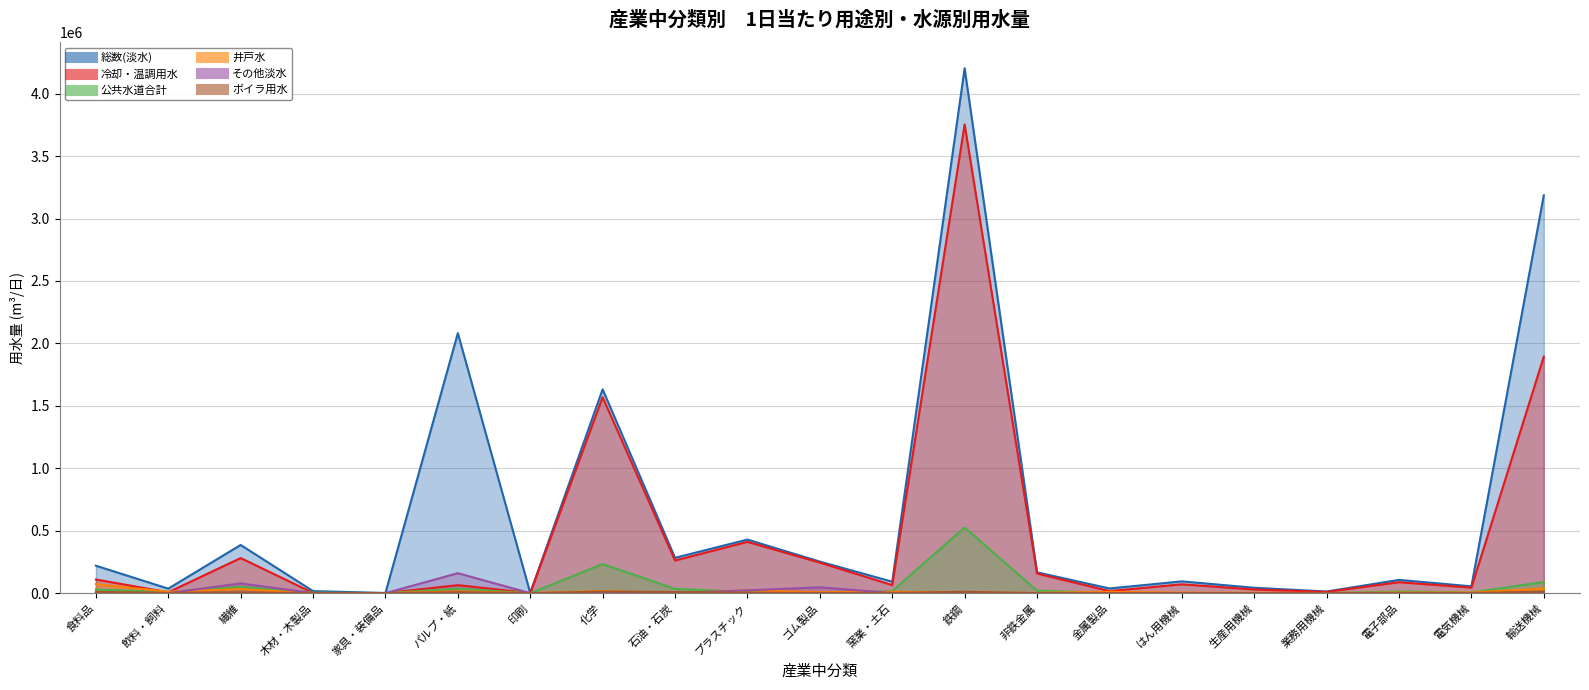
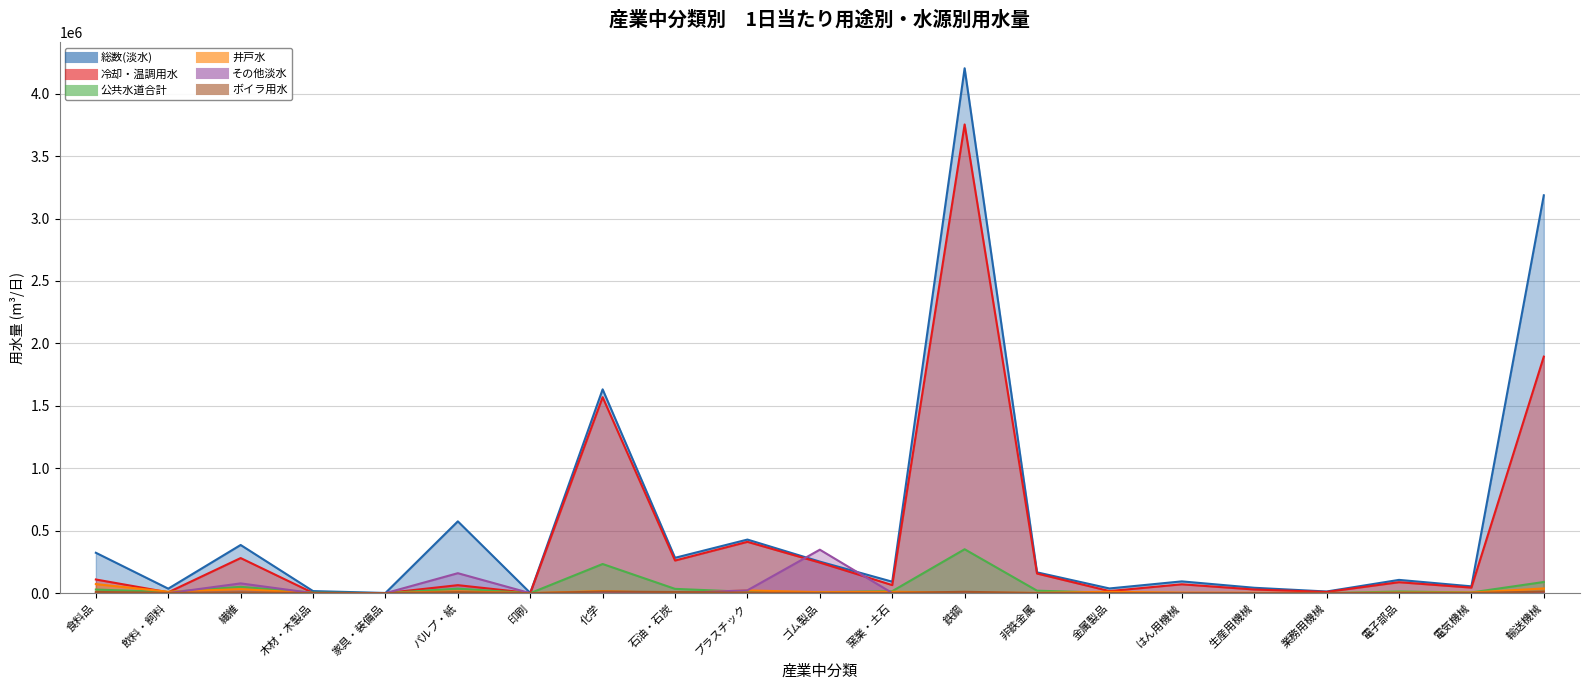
総数(淡水), 食料品: 220000 -> 320000
総数(淡水), パルプ・紙: 2080000 -> 580000
その他淡水, ゴム製品: 50000 -> 350000
公共水道合計, 鉄鋼: 530000 -> 350000
